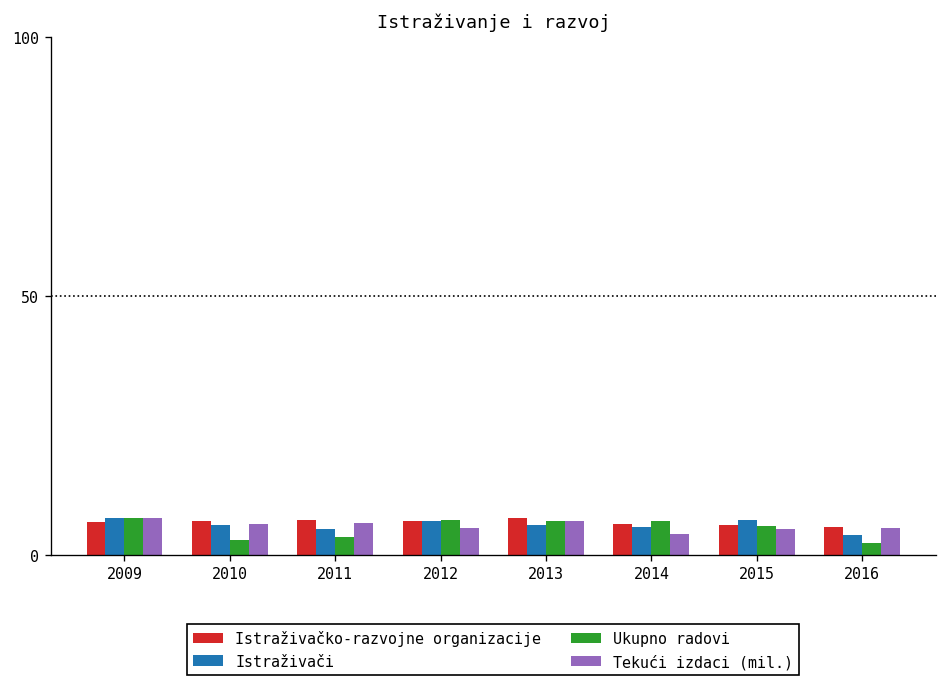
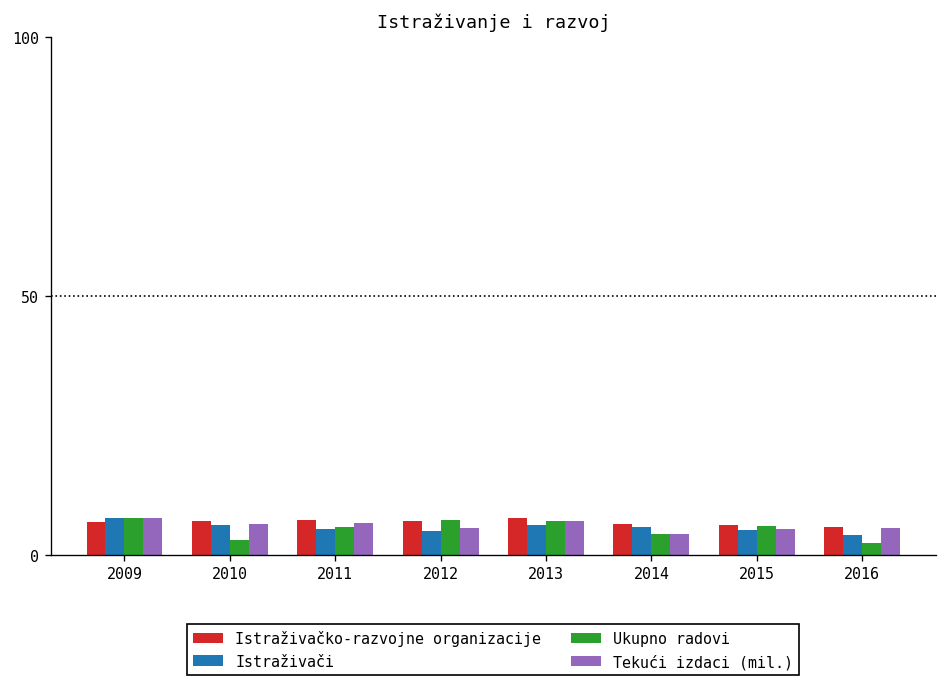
Ukupno radovi, 2011: 3 -> 5
Istraživači, 2012: 6 -> 4
Ukupno radovi, 2014: 7 -> 4
Istraživači, 2015: 7 -> 5
